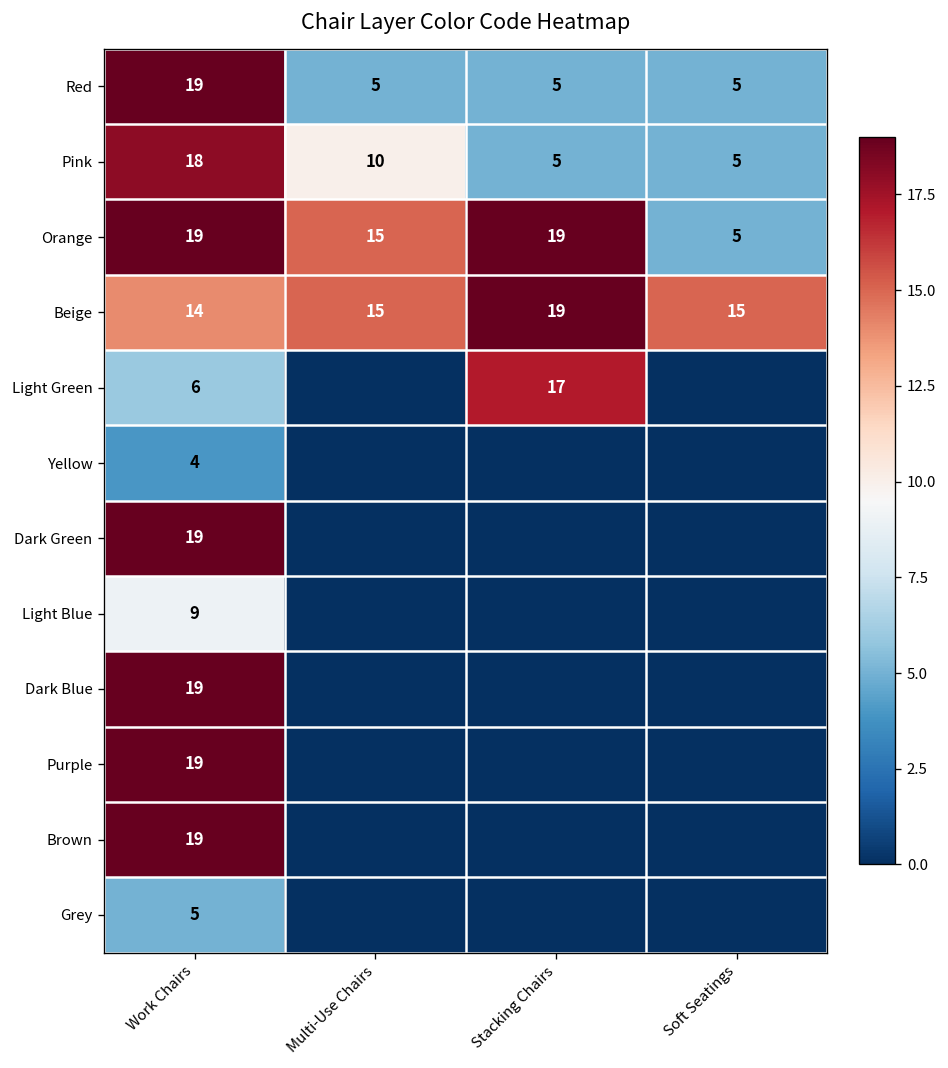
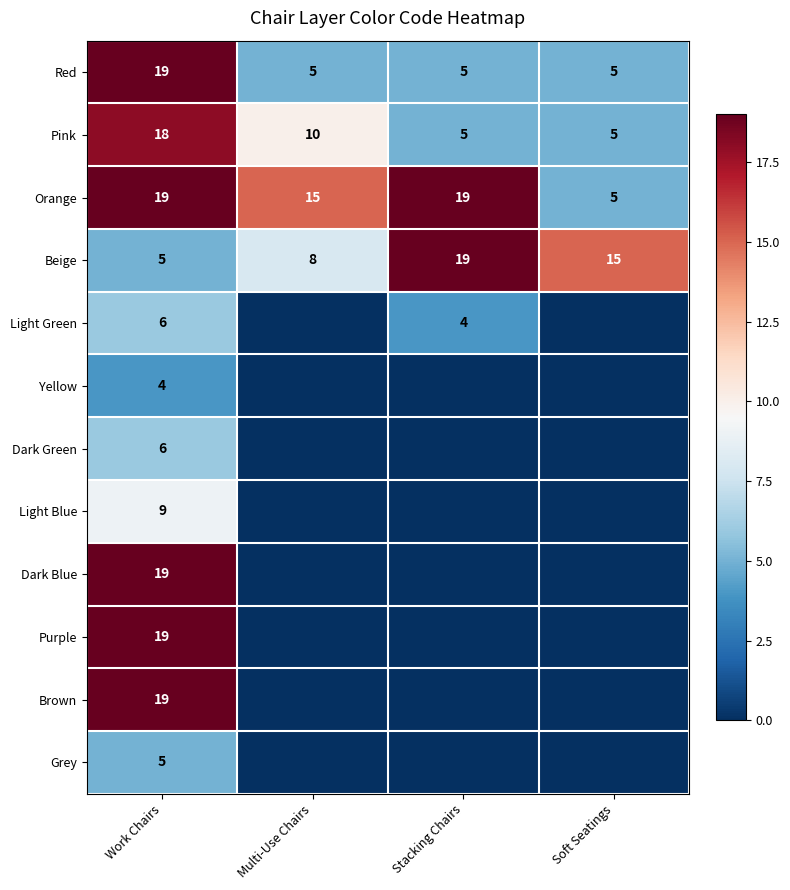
Beige, Work Chairs: 14 -> 5
Beige, Multi-Use Chairs: 15 -> 8
Light Green, Stacking Chairs: 17 -> 4
Dark Green, Work Chairs: 19 -> 6
